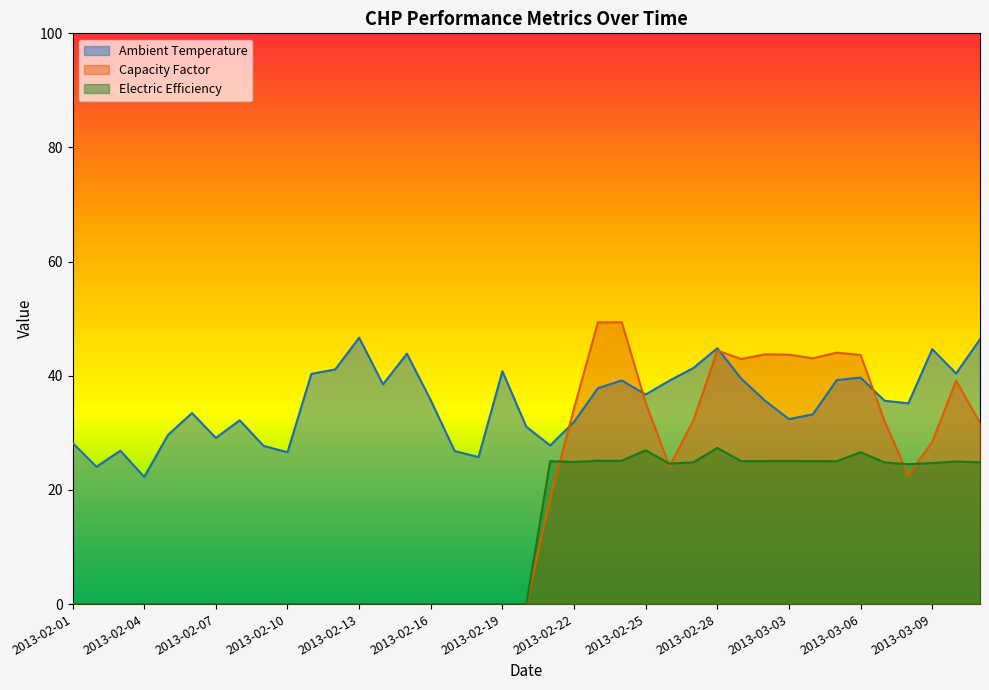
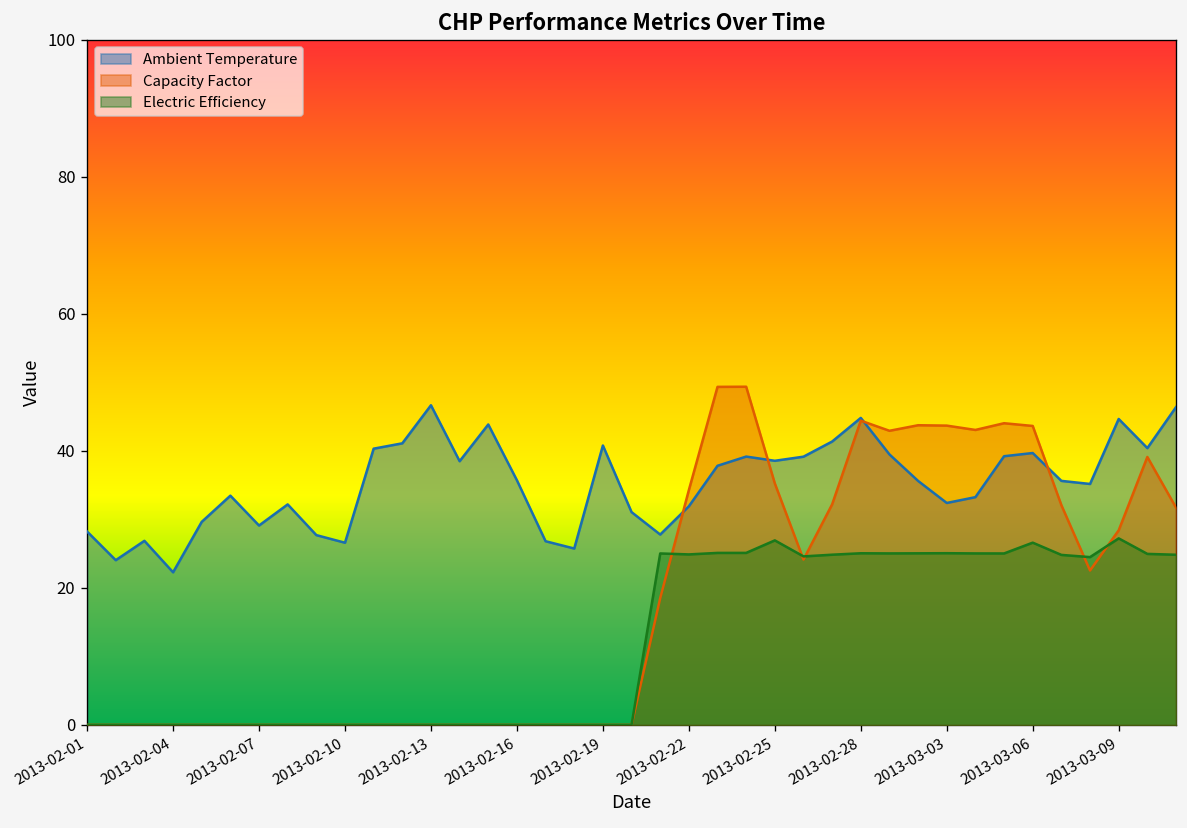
Ambient Temperature, 2013-02-25: 37 -> 39
Electric Efficiency, 2013-02-28: 27 -> 25
Electric Efficiency, 2013-03-09: 25 -> 27
